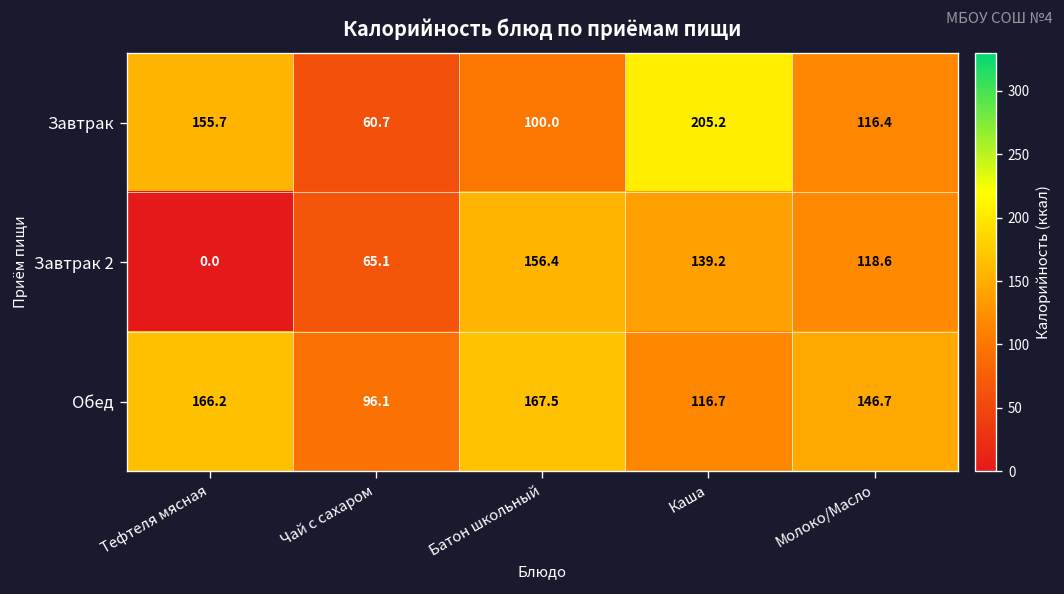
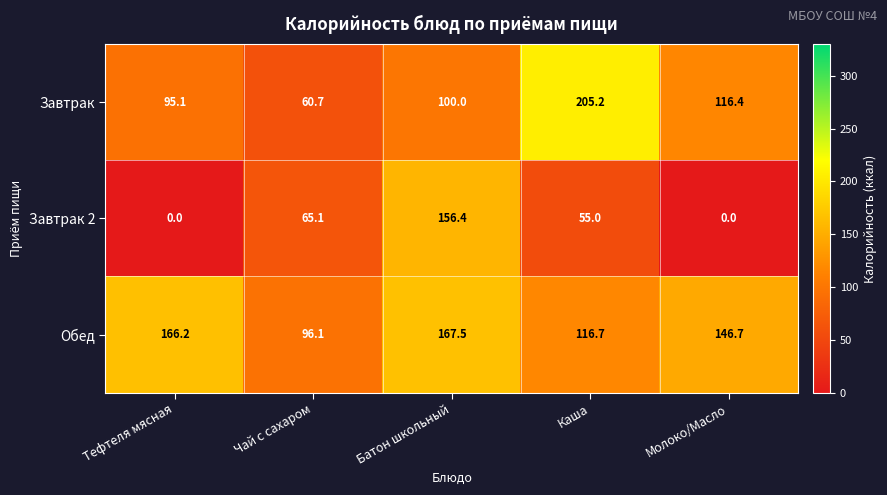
Завтрак, Тефтеля мясная: 155.7 -> 95.1
Завтрак 2, Каша: 139.2 -> 55.0
Завтрак 2, Молоко/Масло: 118.6 -> 0.0
